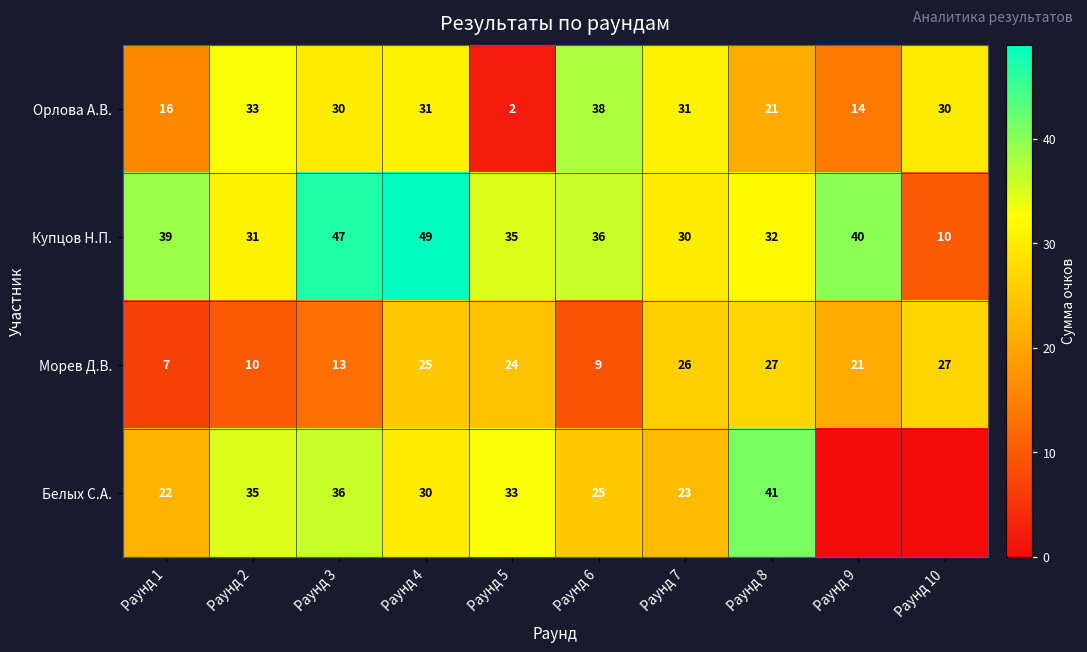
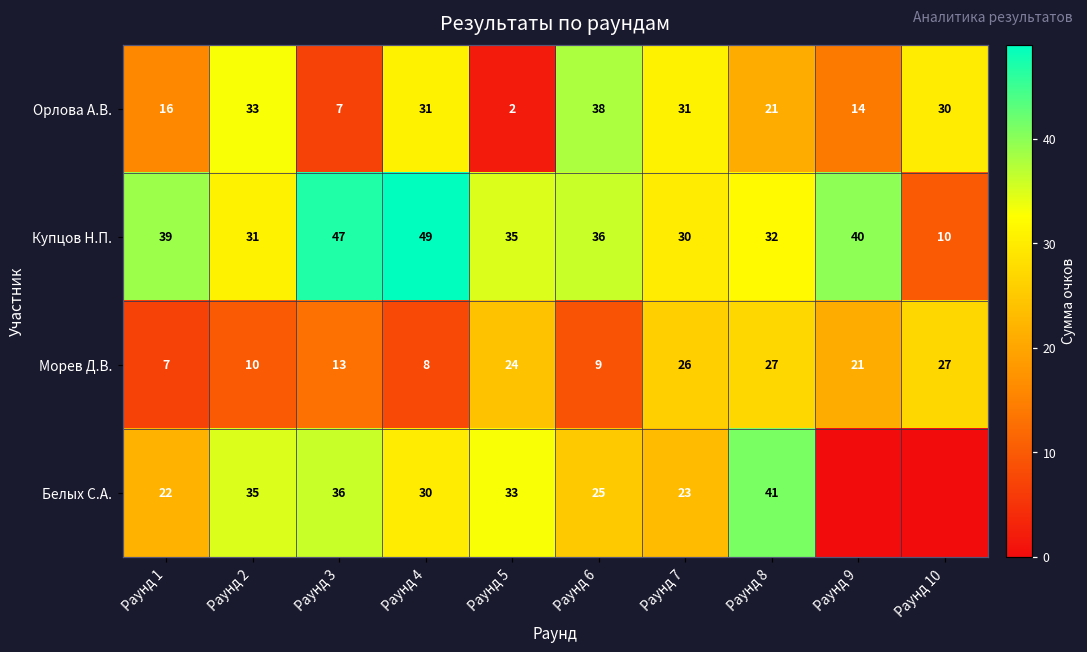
Орлова А.В., Раунд 3: 30 -> 7
Морев Д.В., Раунд 4: 25 -> 8
